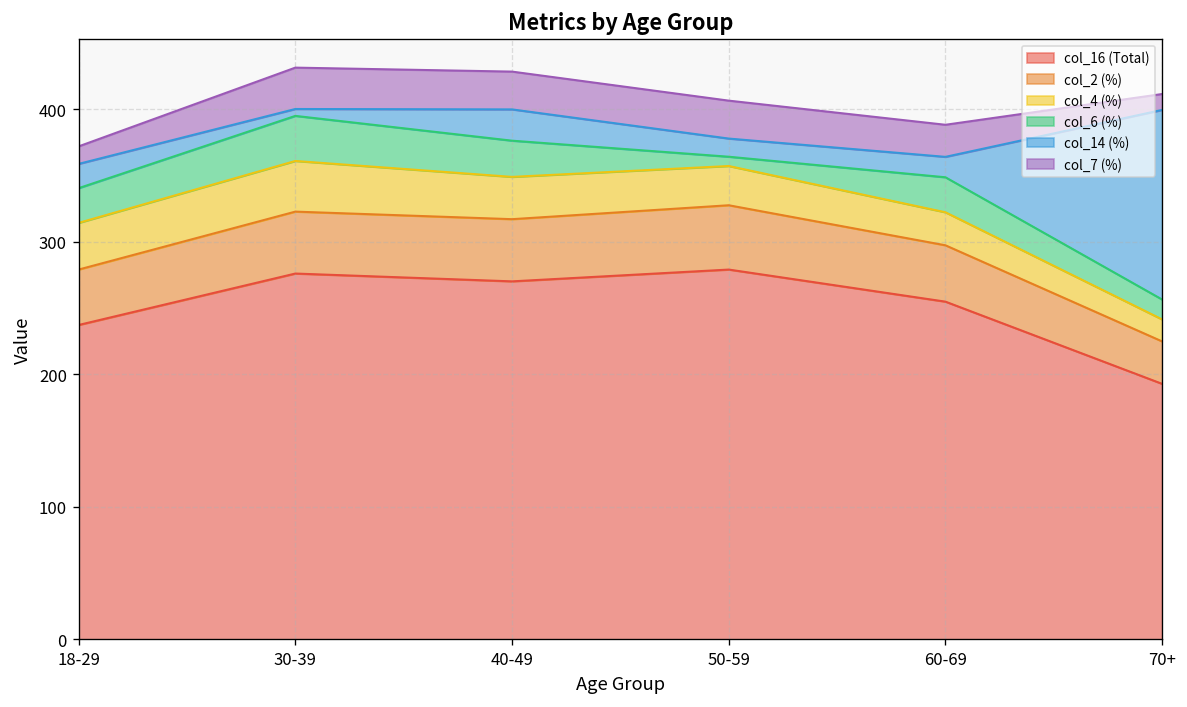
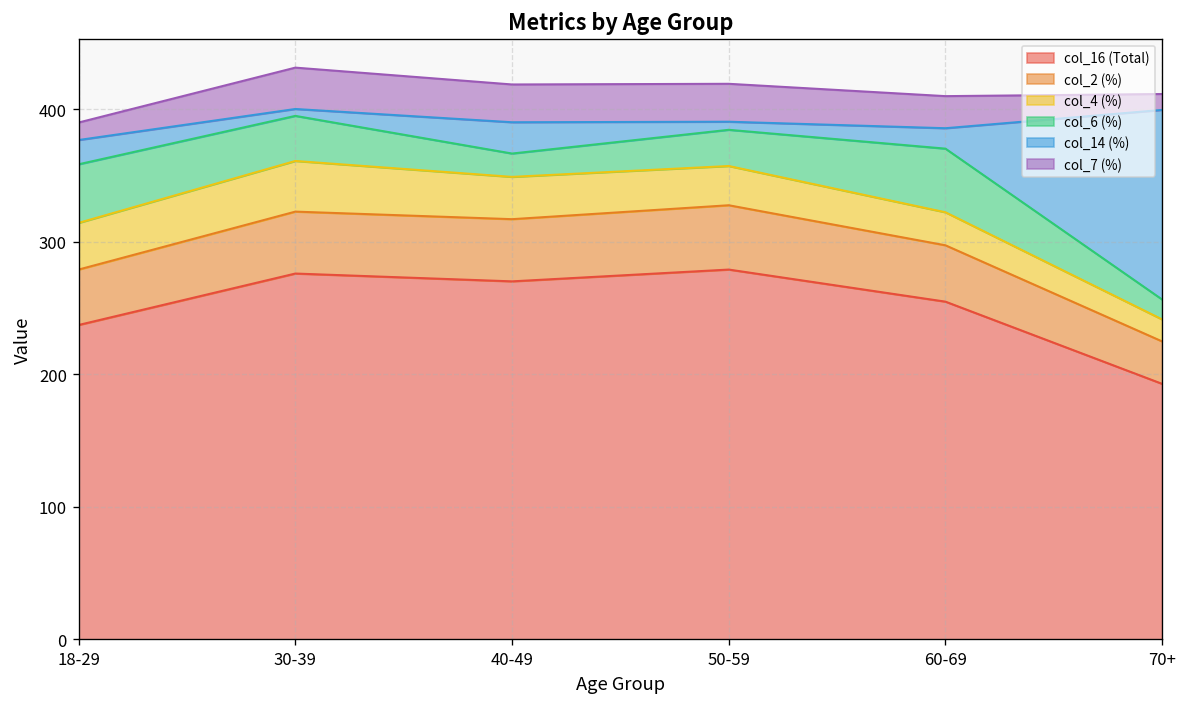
col_6 (%), 18-29: 26 -> 44
col_6 (%), 40-49: 27 -> 18
col_6 (%), 50-59: 7 -> 27
col_14 (%), 50-59: 14 -> 6
col_6 (%), 60-69: 26 -> 48
